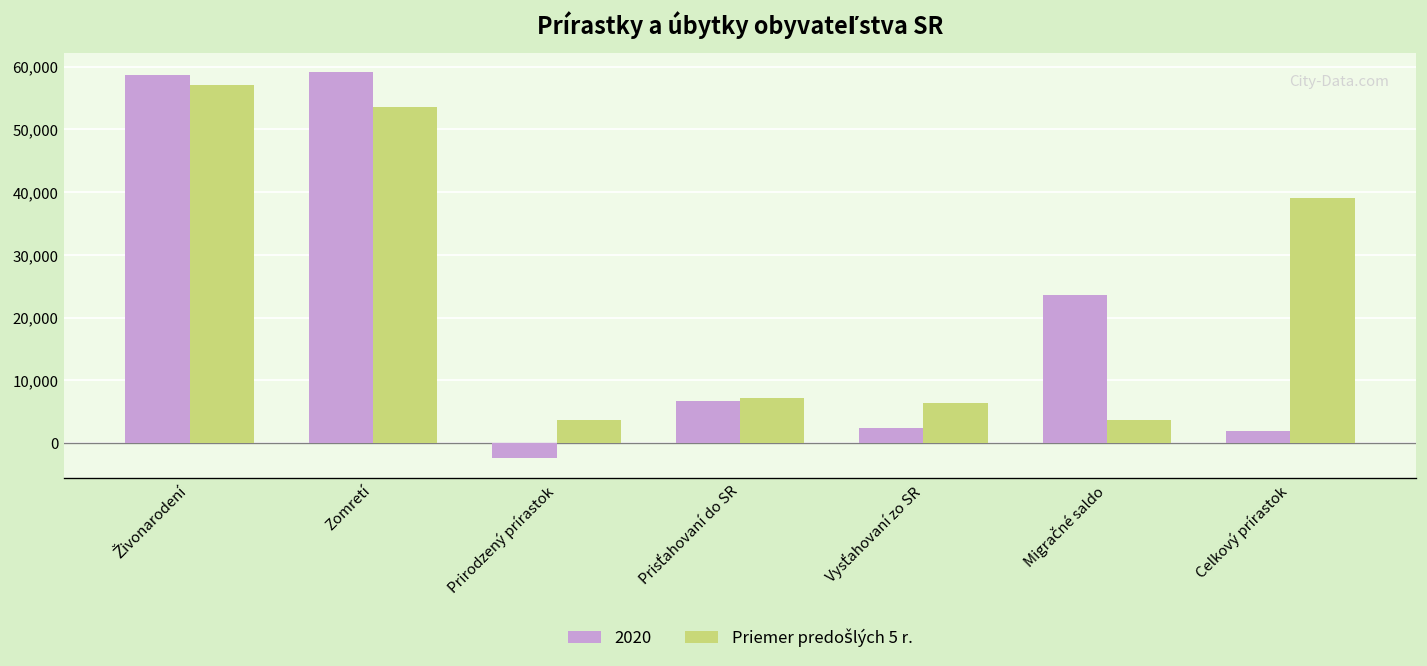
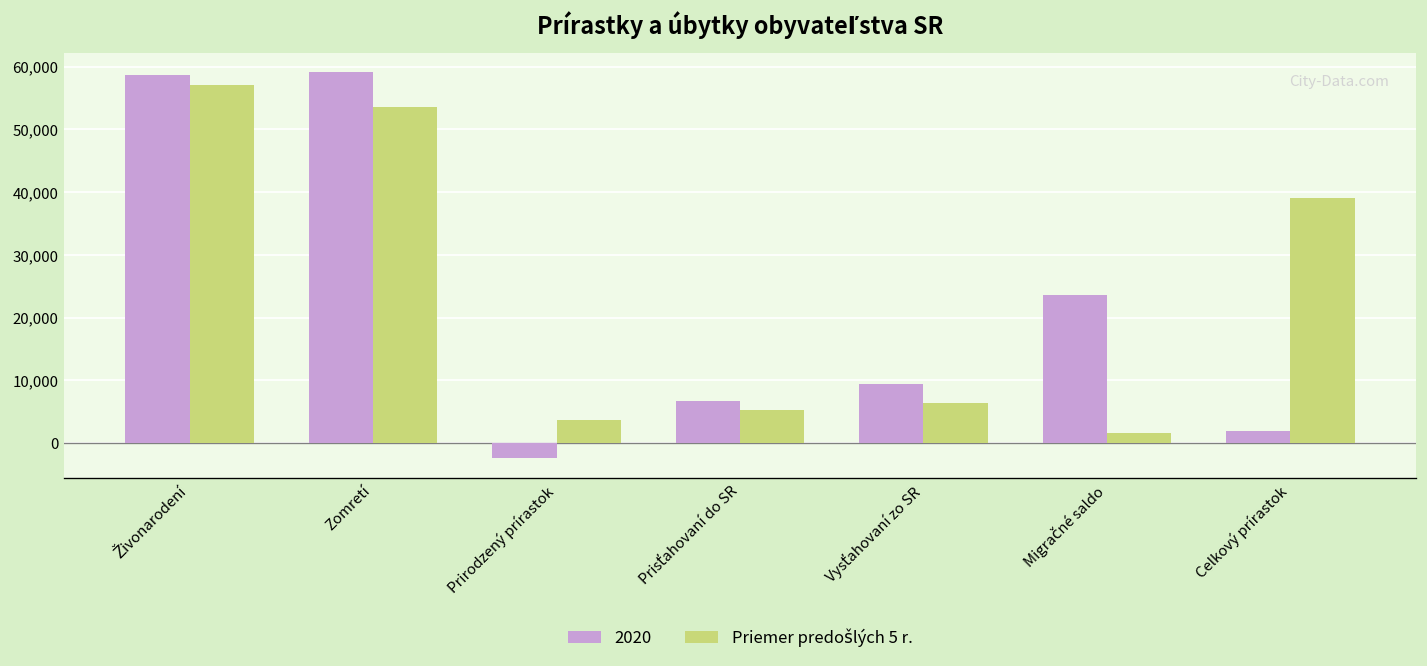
Priemer predošlých 5 r., Prisťahovaní do SR: 7,000 -> 5,000
2020, Vysťahovaní zo SR: 2,000 -> 9,000
Priemer predošlých 5 r., Migračné saldo: 4,000 -> 2,000
